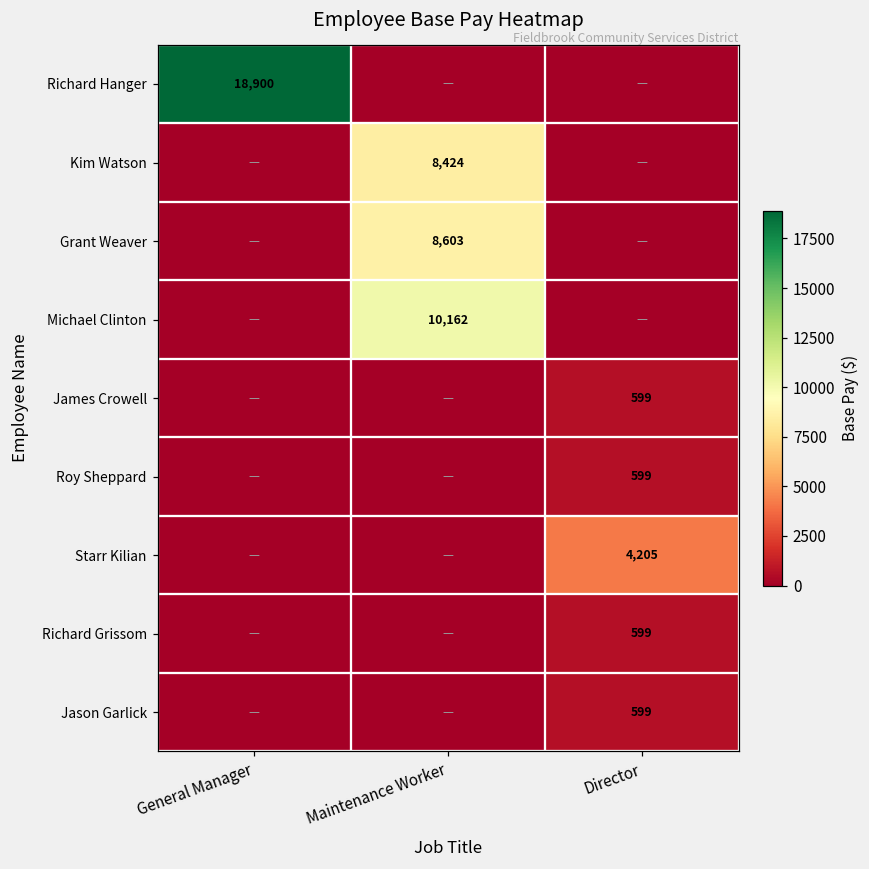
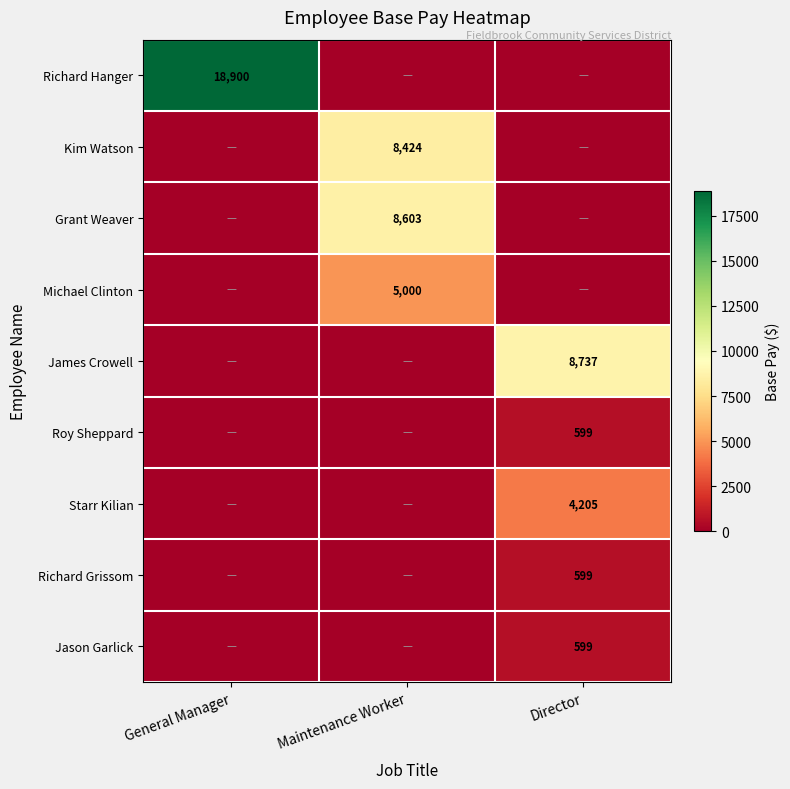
Michael Clinton, Maintenance Worker: 10,162 -> 5,000
James Crowell, Director: 599 -> 8,737
